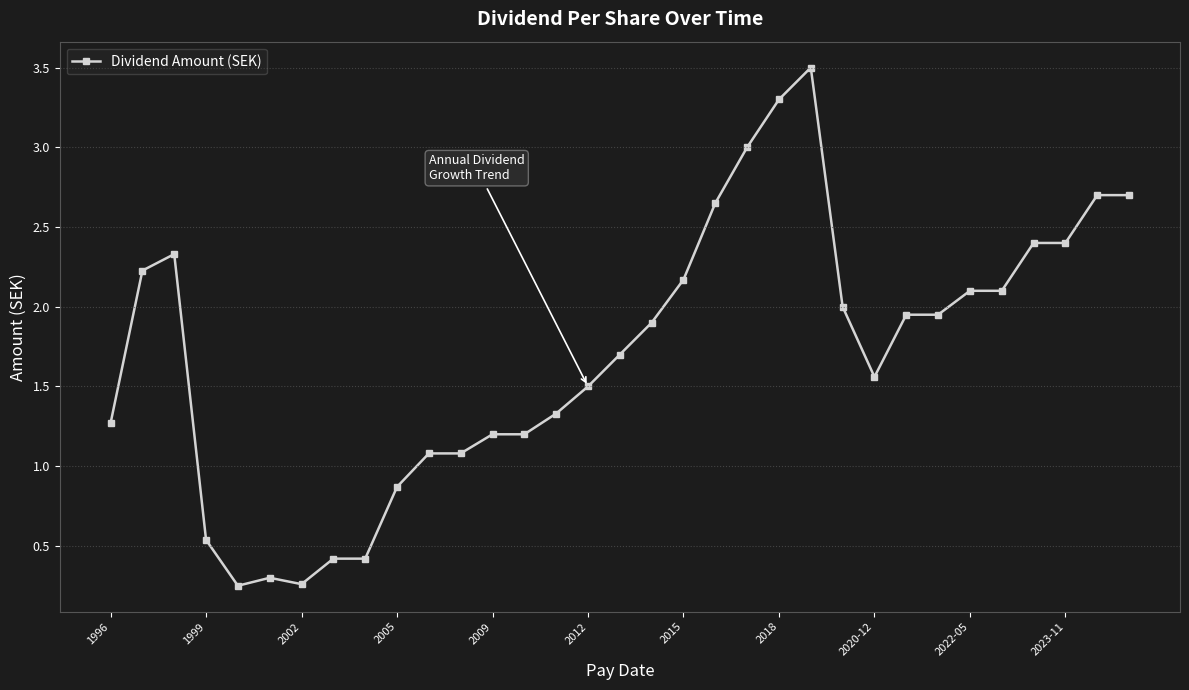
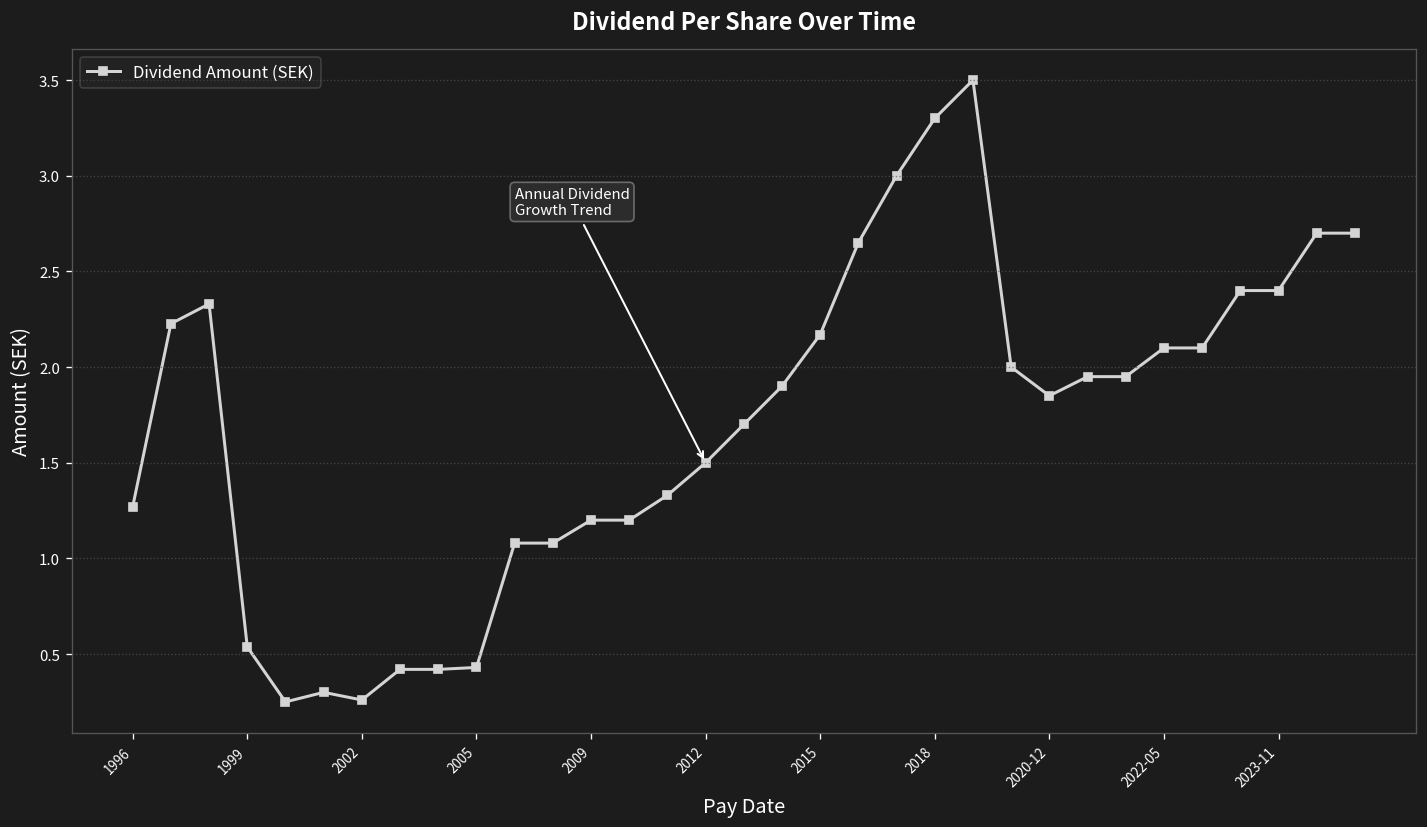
2005: 0.87 -> 0.43
2020-12: 1.56 -> 1.85
